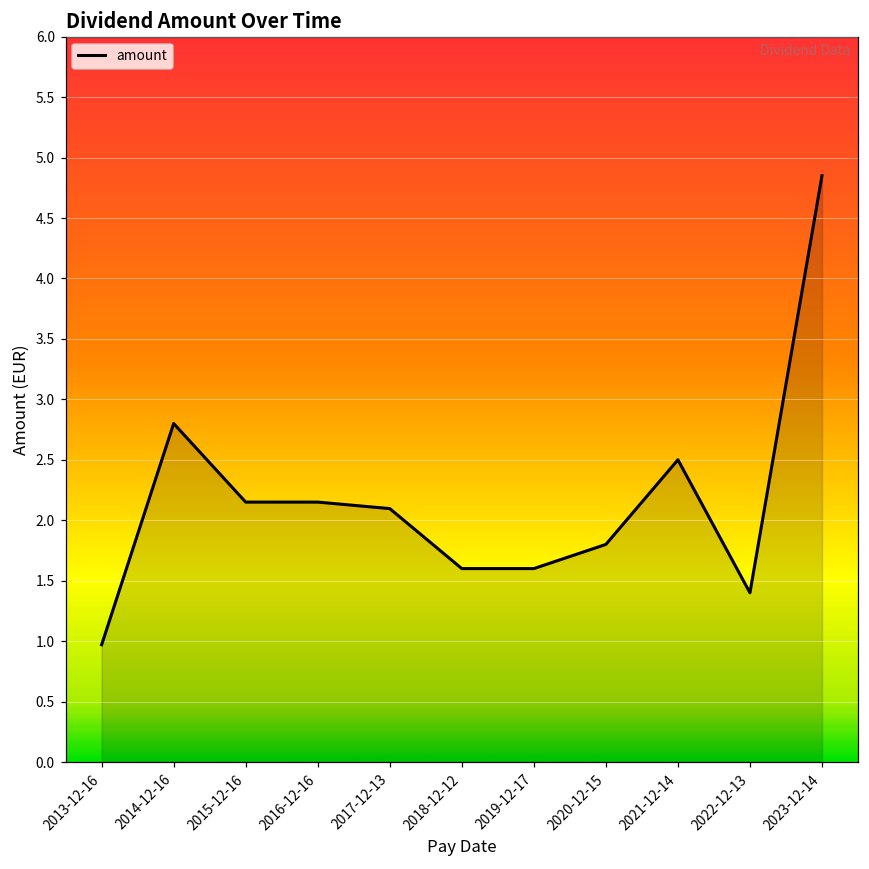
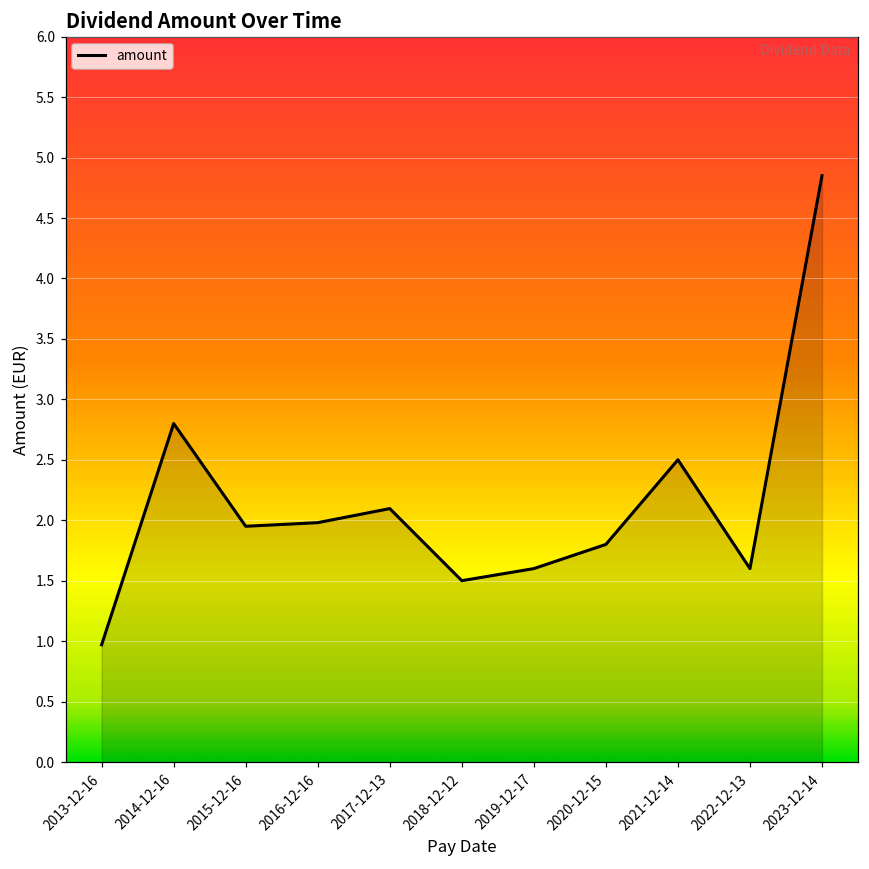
2015-12-16: 2.15 -> 1.95
2016-12-16: 2.15 -> 1.98
2018-12-12: 1.6 -> 1.5
2022-12-13: 1.4 -> 1.6
